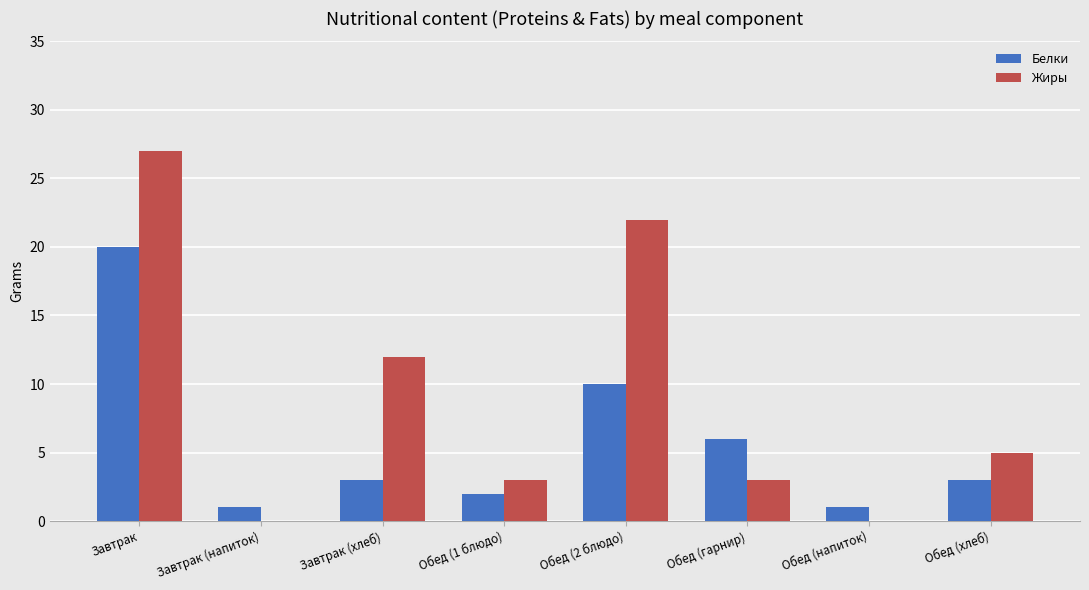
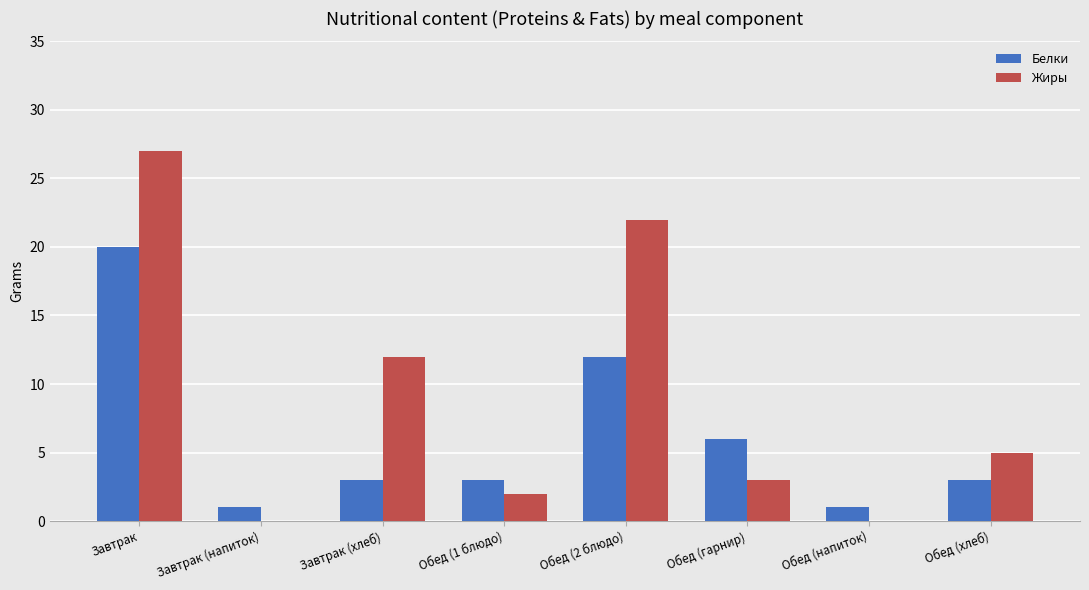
Белки, Обед (1 блюдо): 2 -> 3
Жиры, Обед (1 блюдо): 3 -> 2
Белки, Обед (2 блюдо): 10 -> 12
